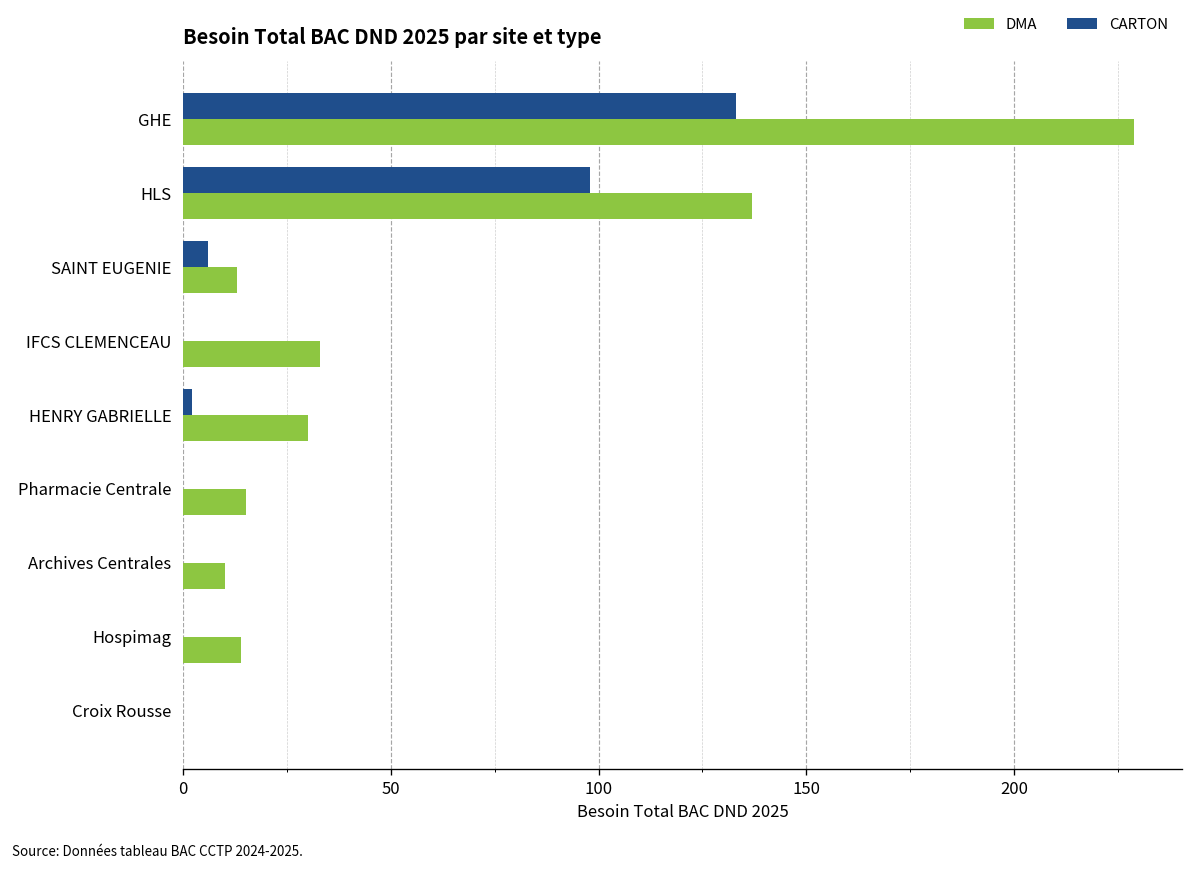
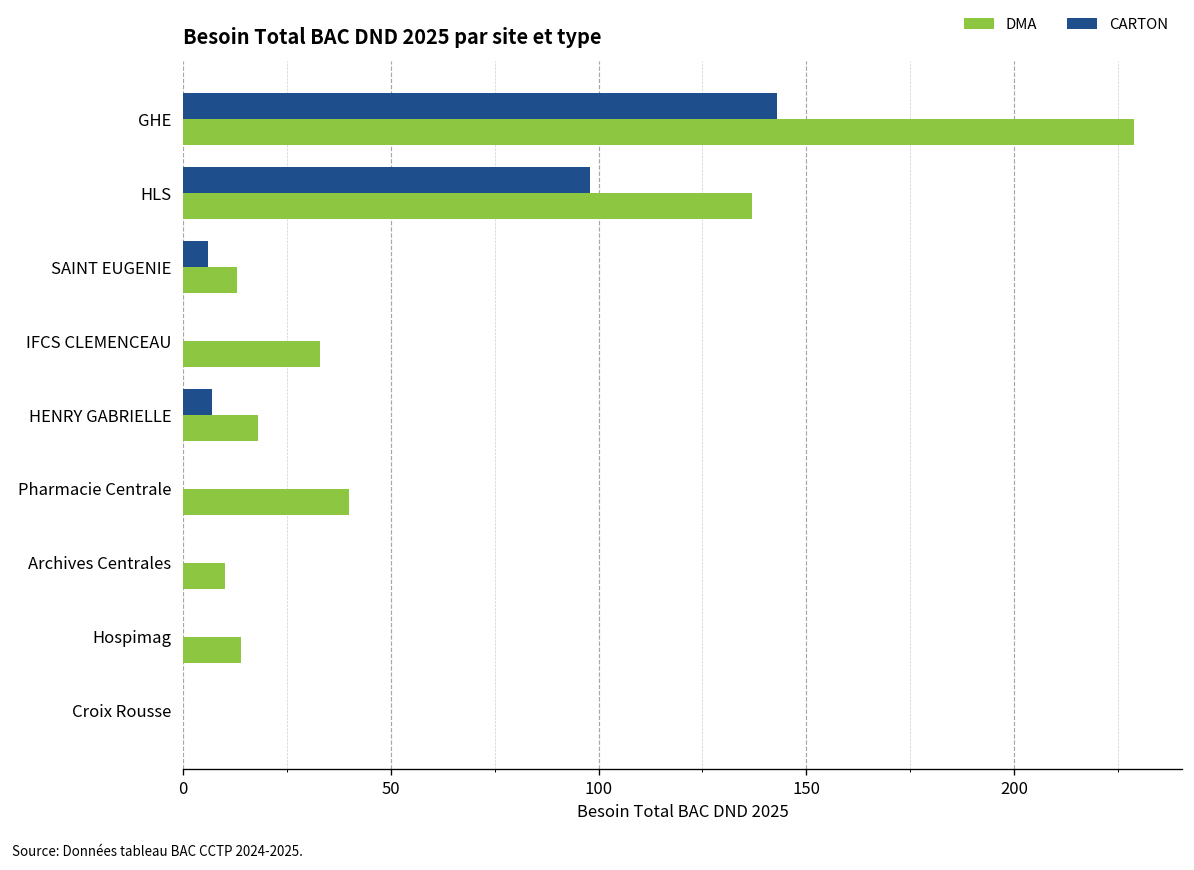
CARTON, GHE: 133 -> 143
CARTON, HENRY GABRIELLE: 2 -> 7
DMA, HENRY GABRIELLE: 30 -> 18
DMA, Pharmacie Centrale: 15 -> 40
